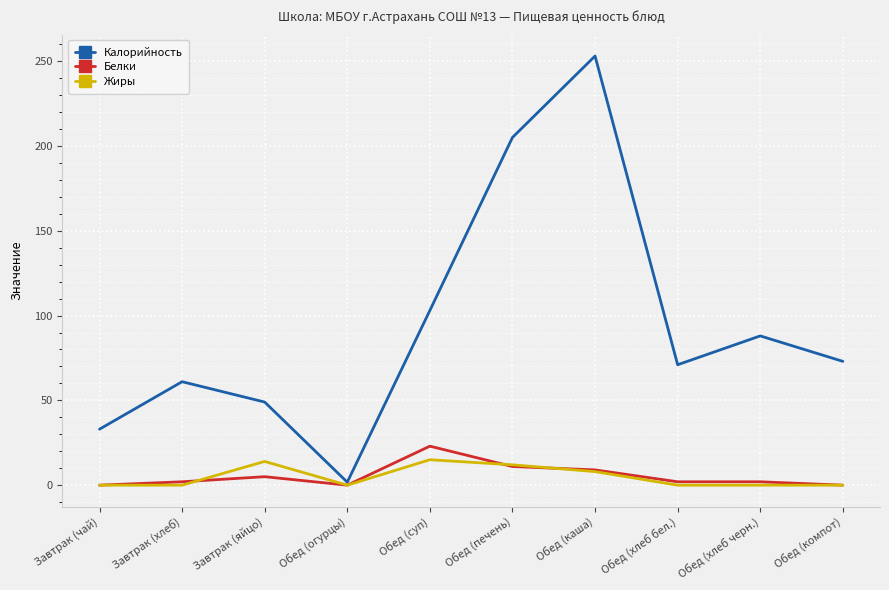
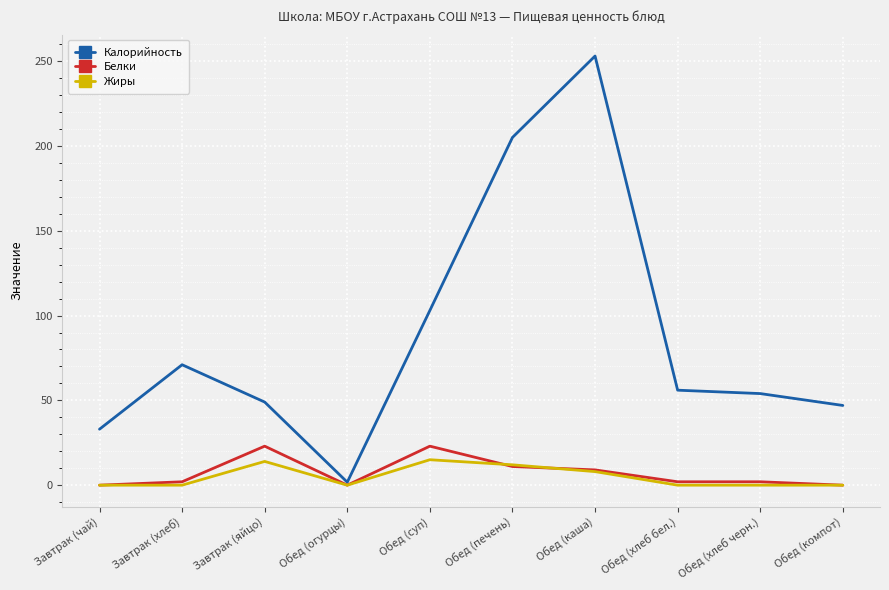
Калорийность, Завтрак (хлеб): 61 -> 71
Белки, Завтрак (яйцо): 5 -> 23
Калорийность, Обед (хлеб бел.): 71 -> 56
Калорийность, Обед (хлеб черн.): 88 -> 54
Калорийность, Обед (компот): 73 -> 47
